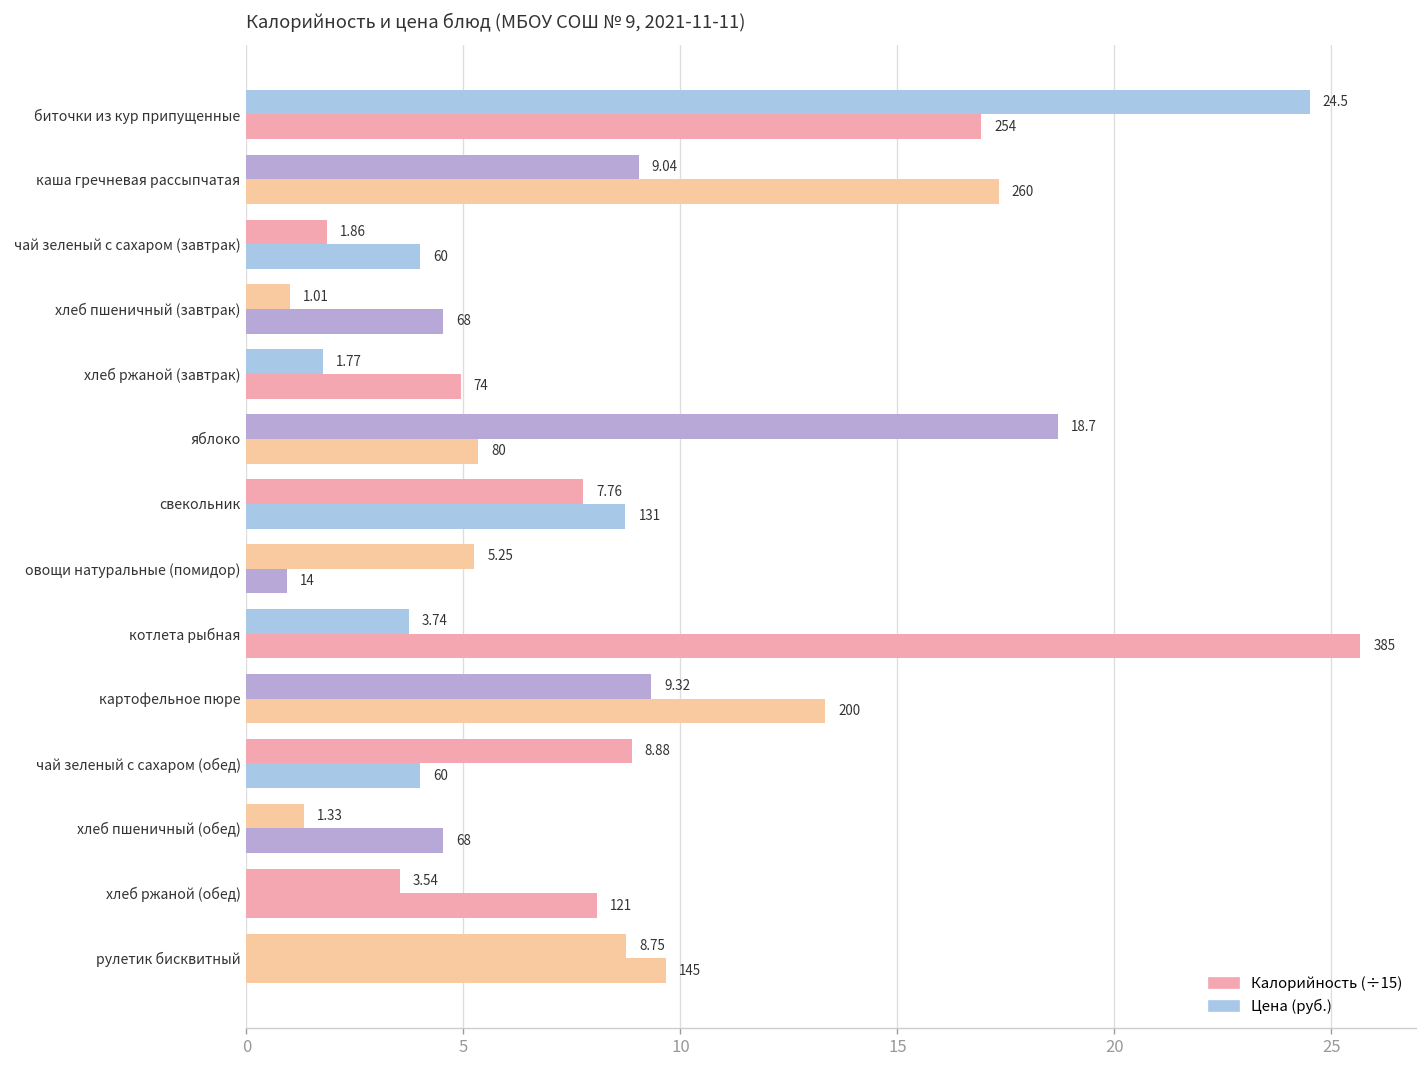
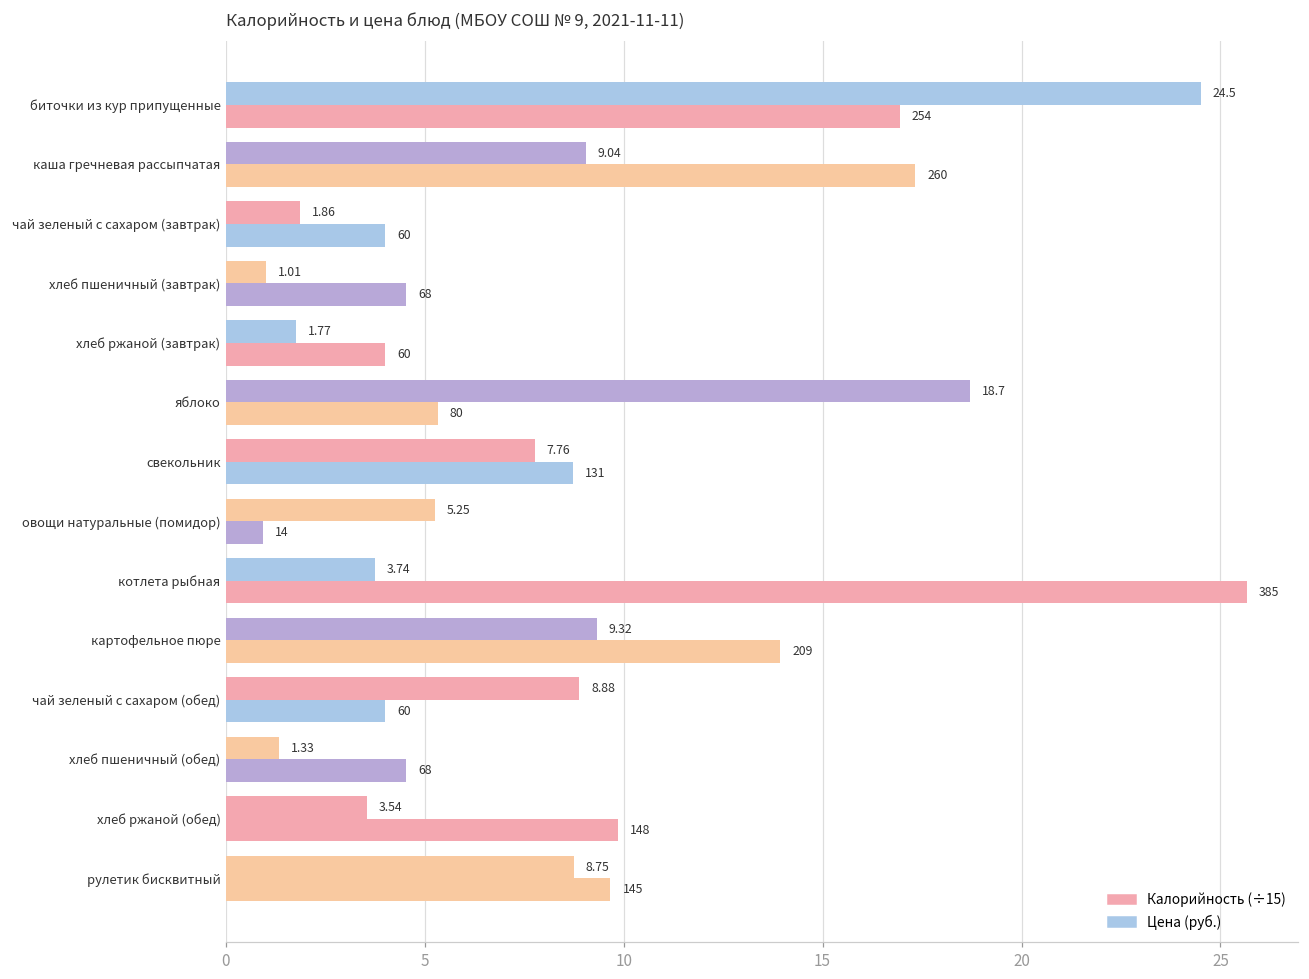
Калорийность (÷15), хлеб ржаной (завтрак): 74 -> 60
Калорийность (÷15), картофельное пюре: 200 -> 209
Калорийность (÷15), хлеб ржаной (обед): 121 -> 148
